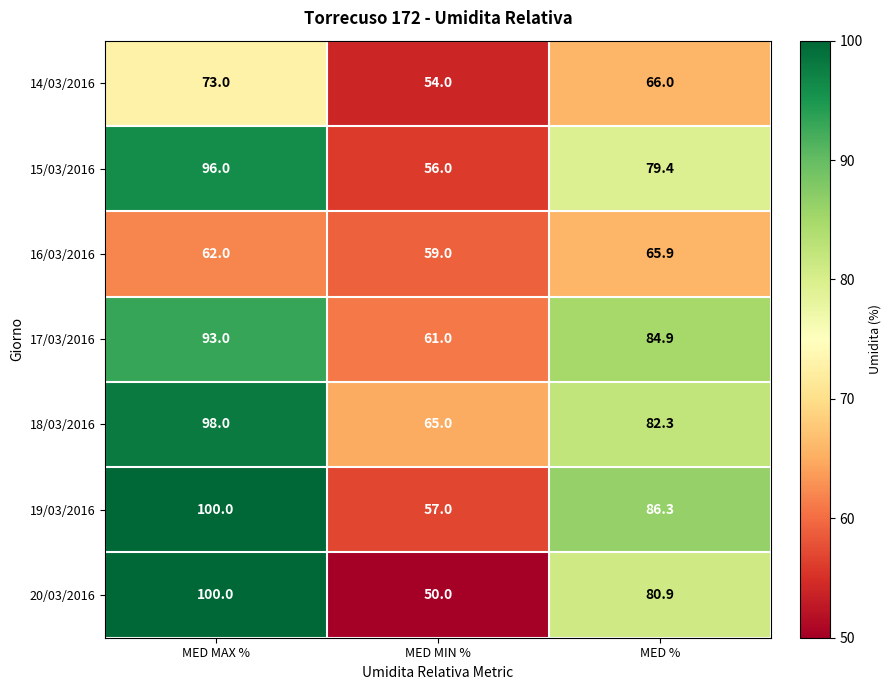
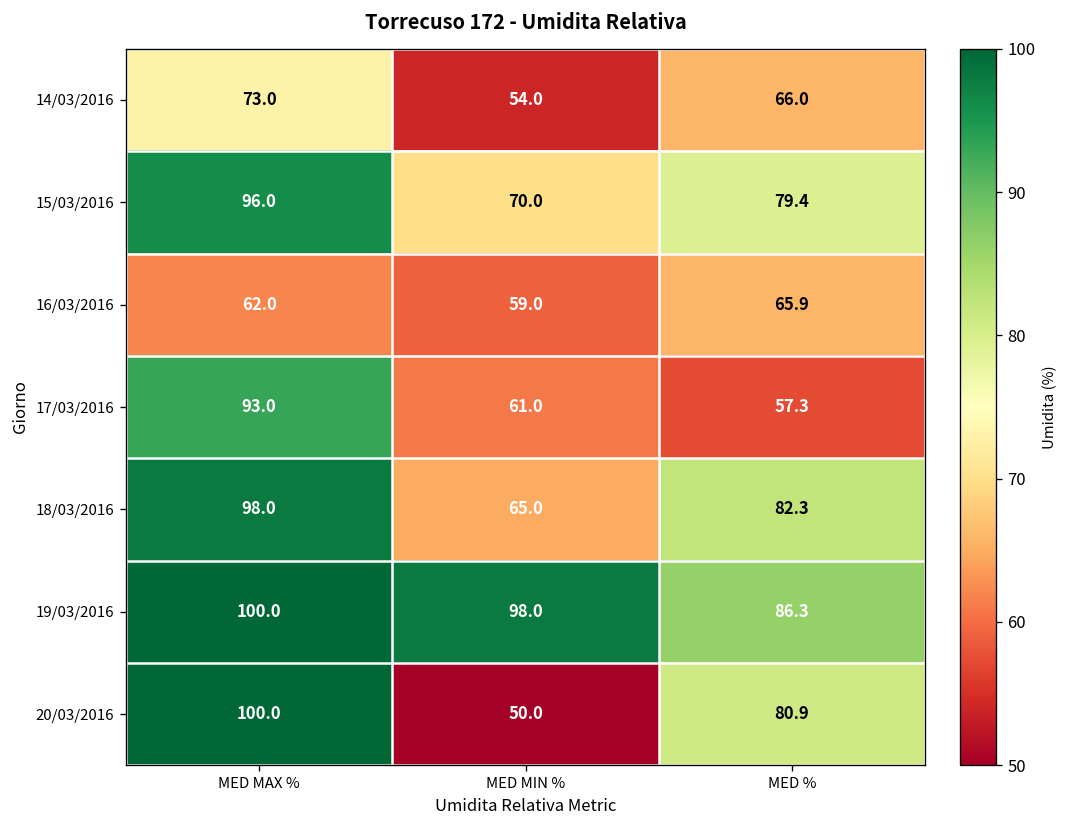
15/03/2016, MED MIN %: 56.0 -> 70.0
17/03/2016, MED %: 84.9 -> 57.3
19/03/2016, MED MIN %: 57.0 -> 98.0
